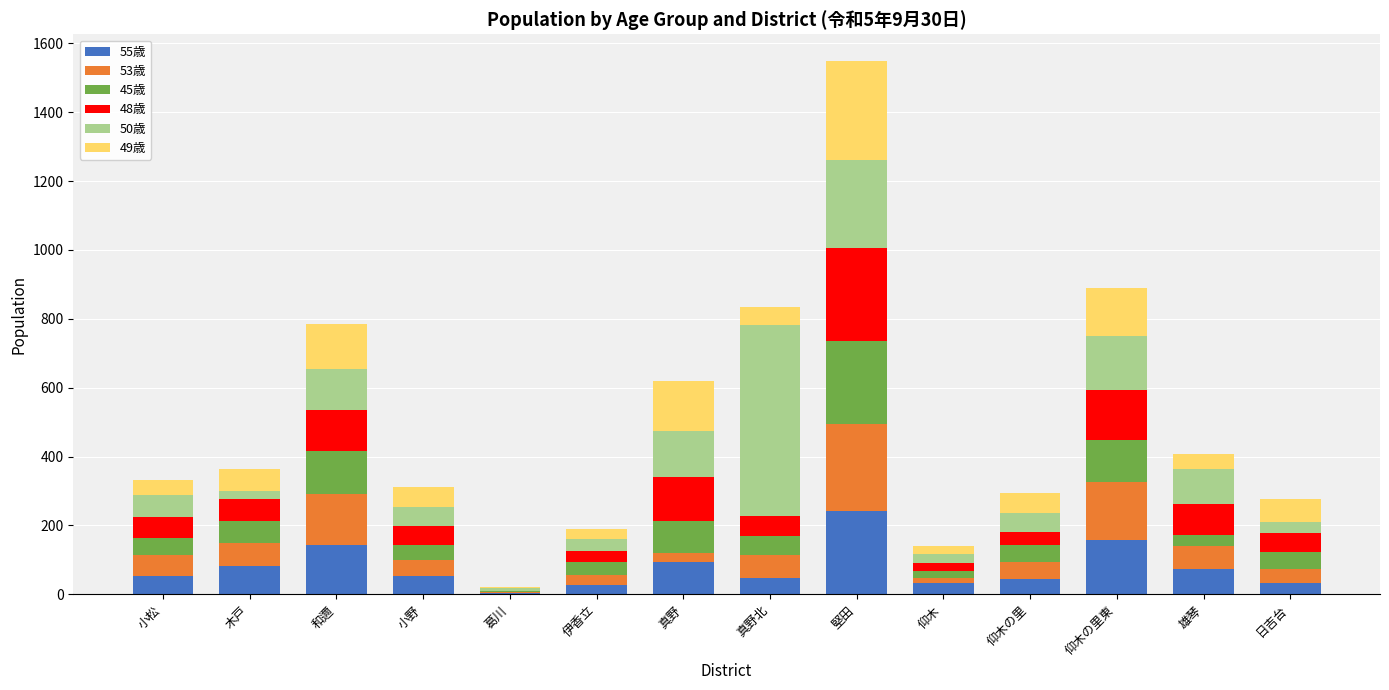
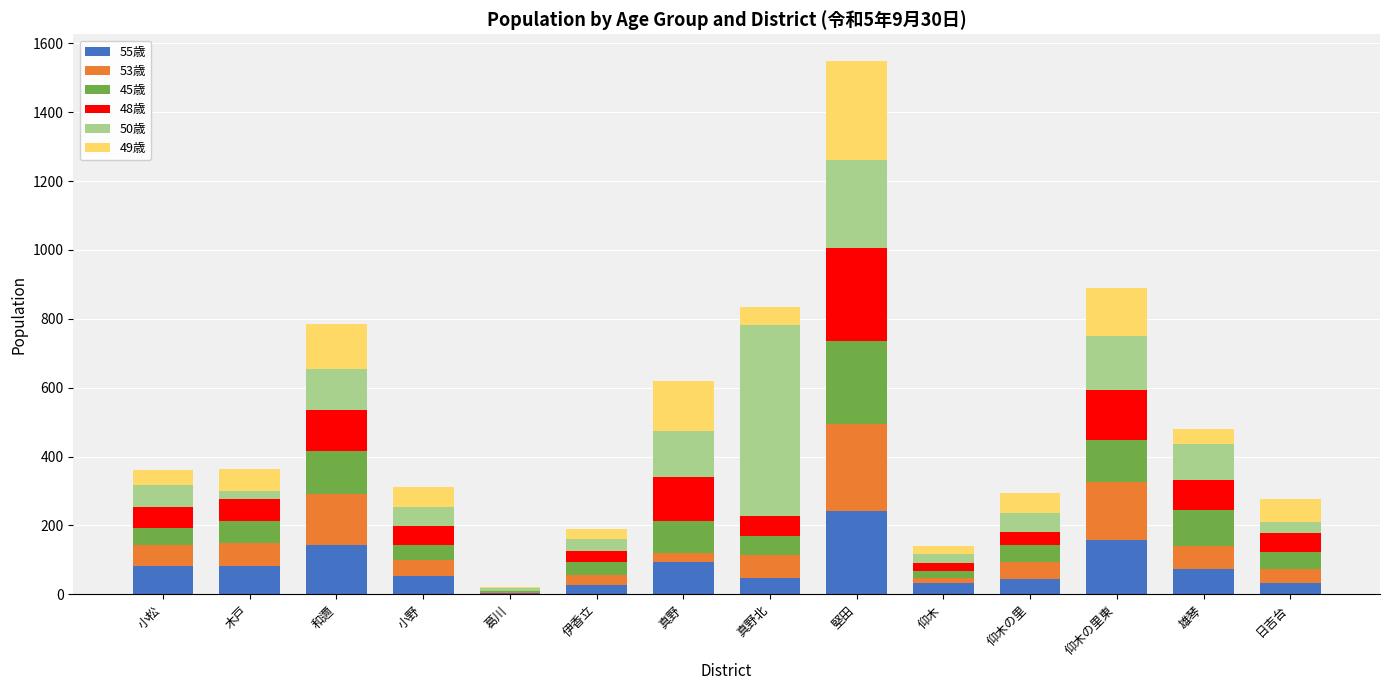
55歳, 小松: 50 -> 80
45歳, 雄琴: 30 -> 100
